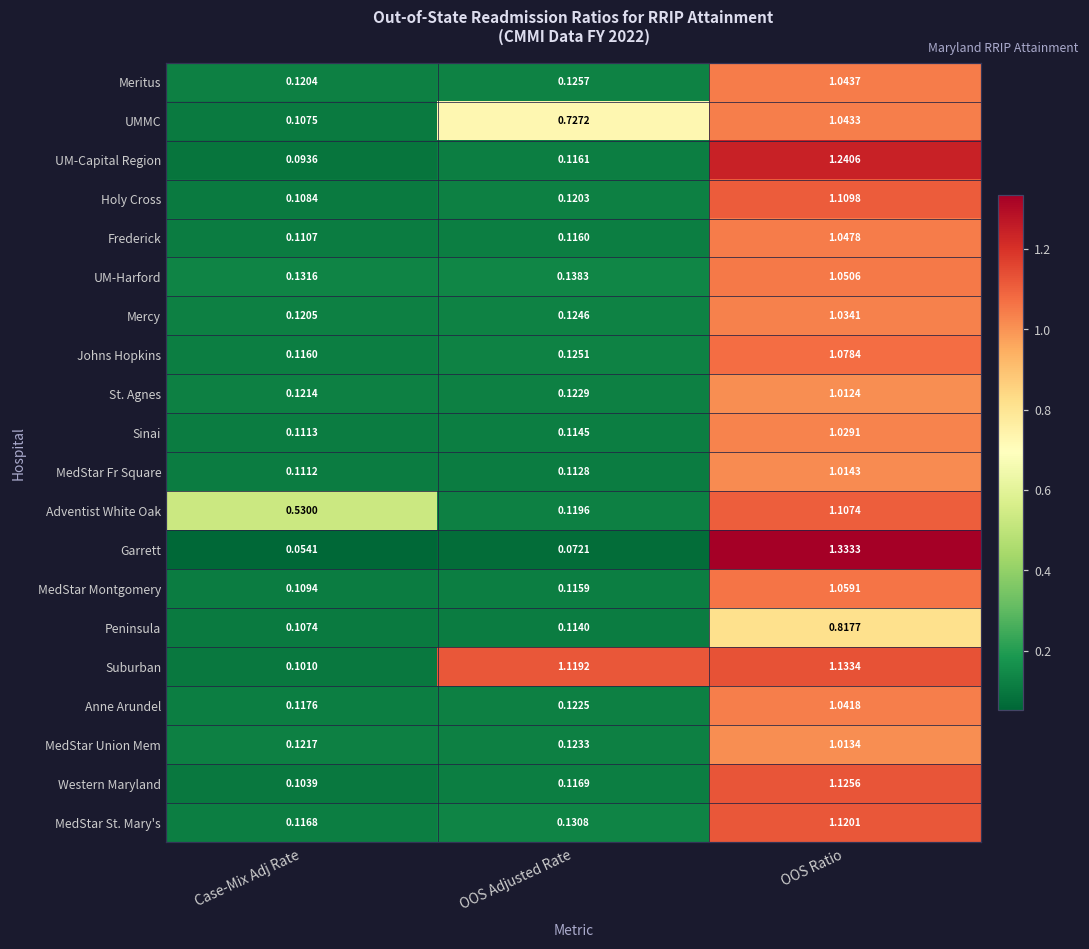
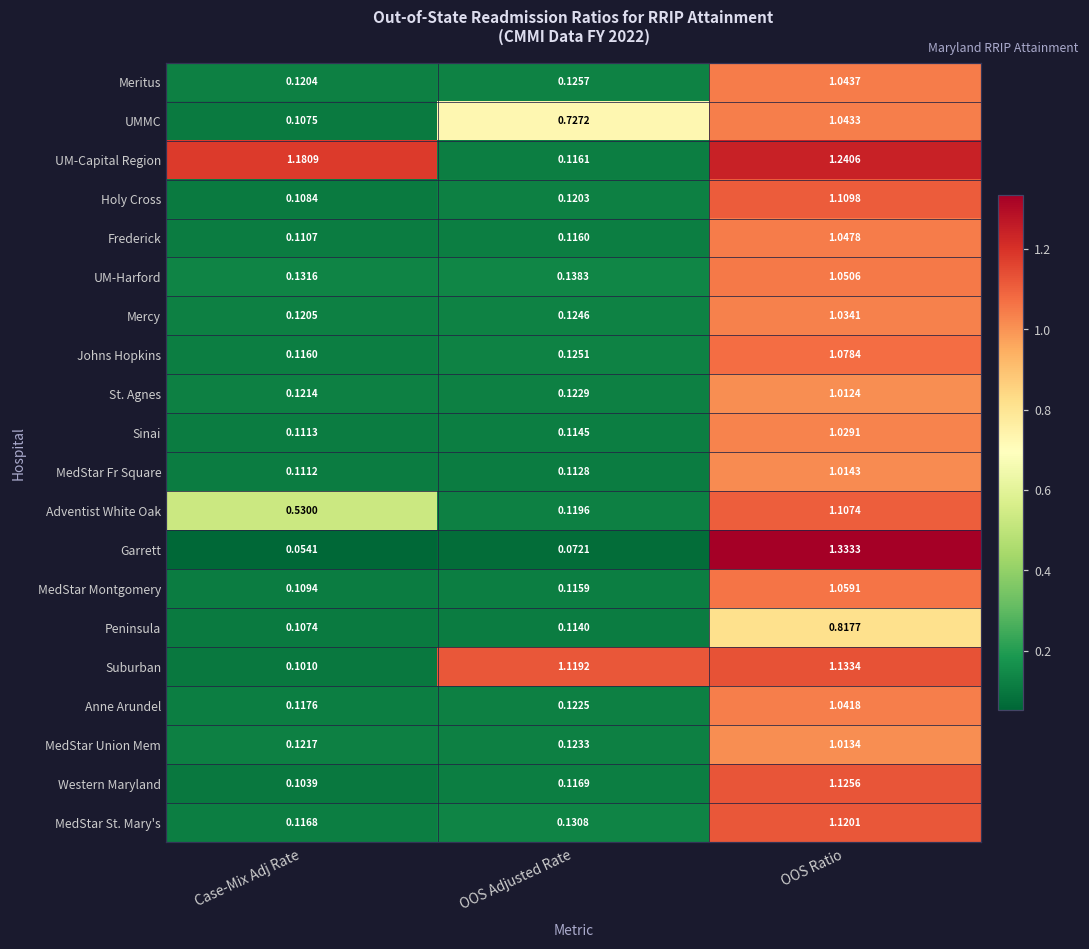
UM-Capital Region, Case-Mix Adj Rate: 0.0936 -> 1.1809
